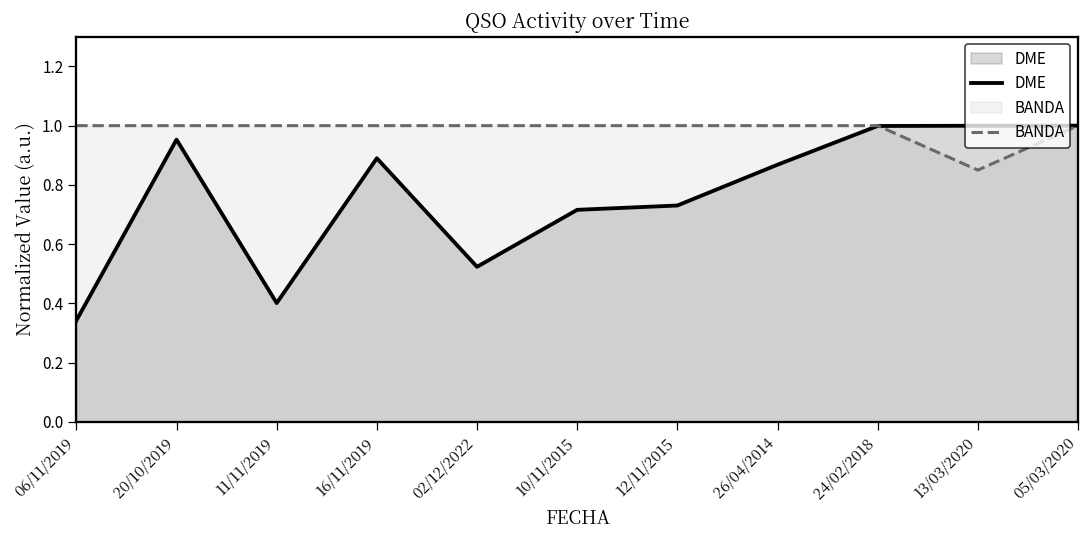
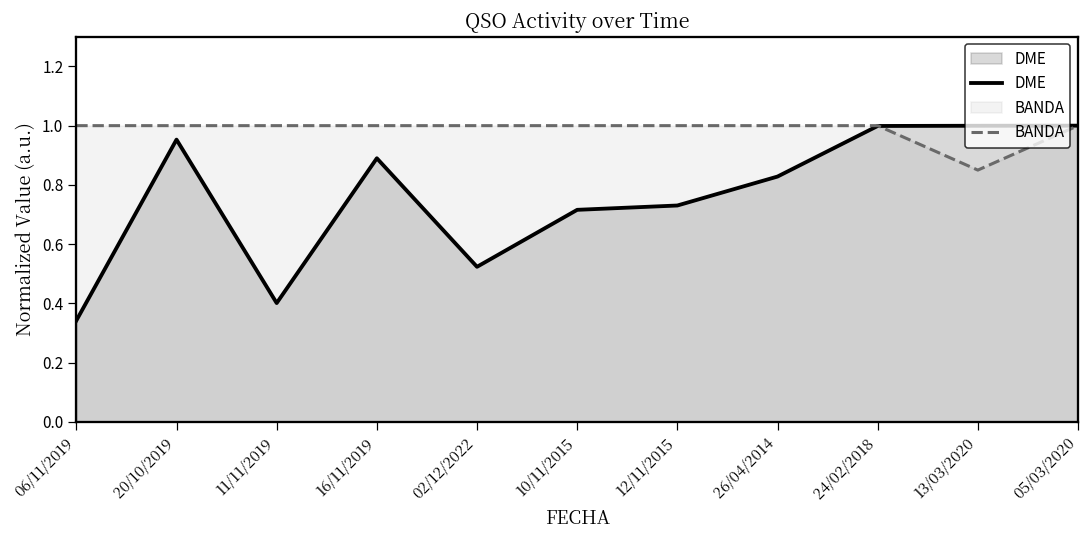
DME, 26/04/2014: 0.87 -> 0.83
